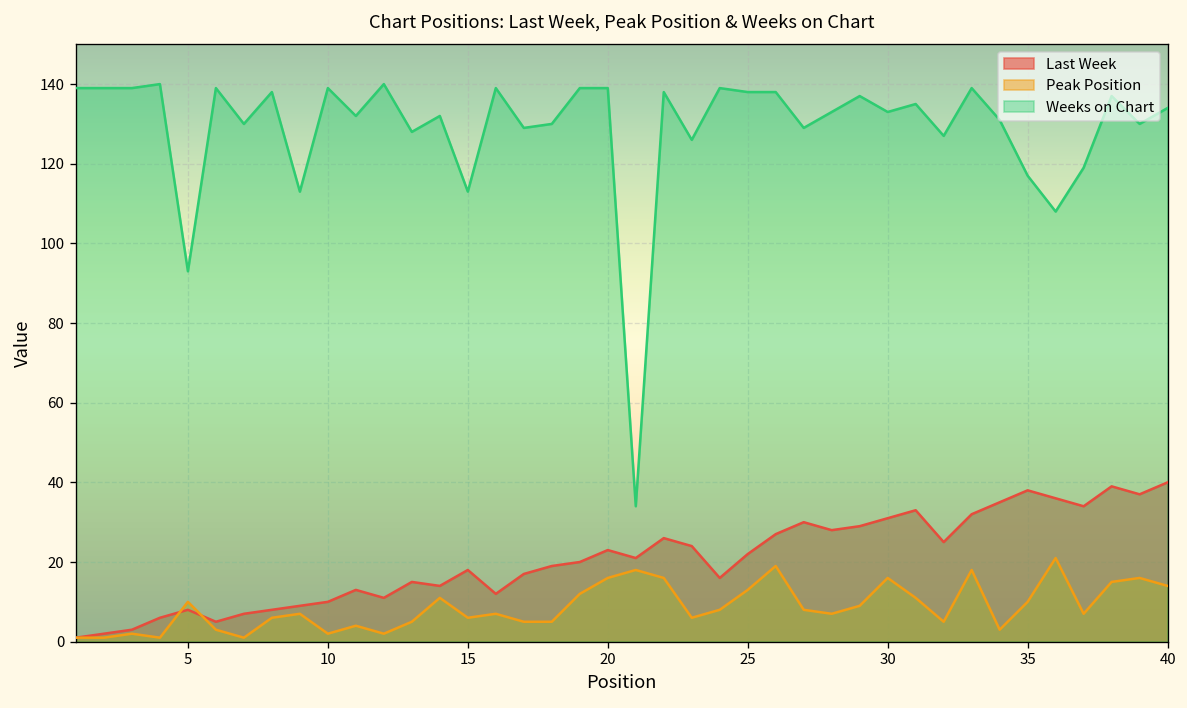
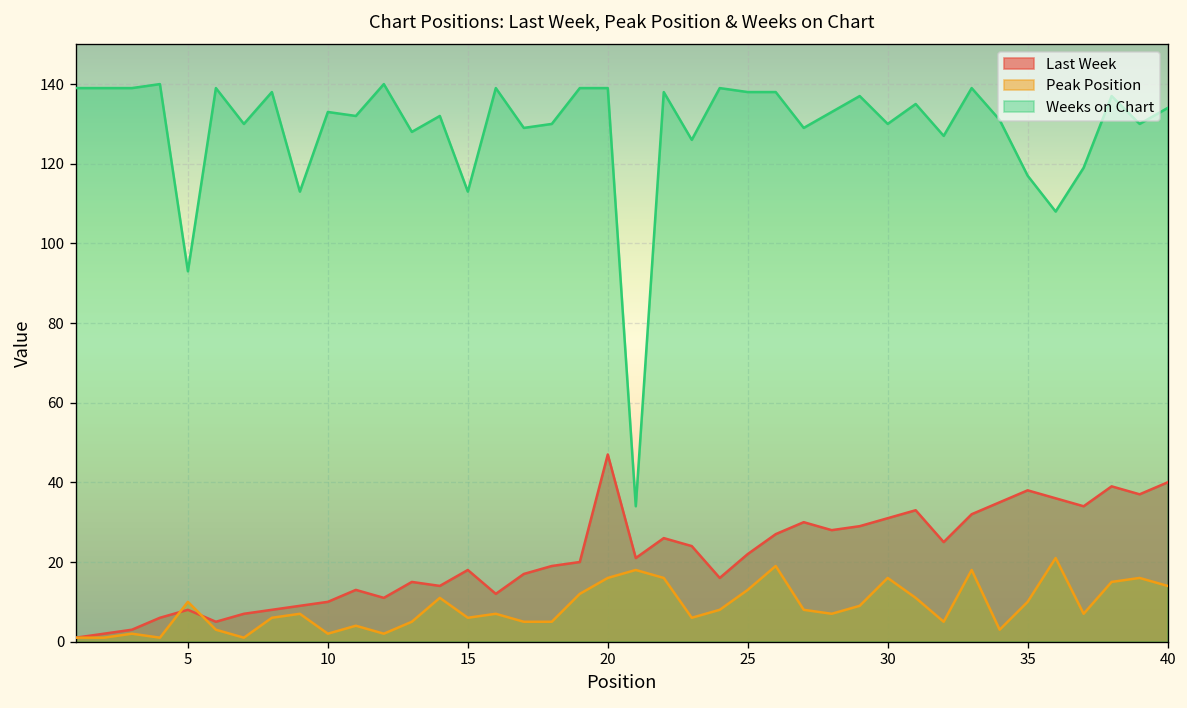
Weeks on Chart, 10: 139 -> 133
Last Week, 20: 23 -> 47
Weeks on Chart, 30: 133 -> 130
